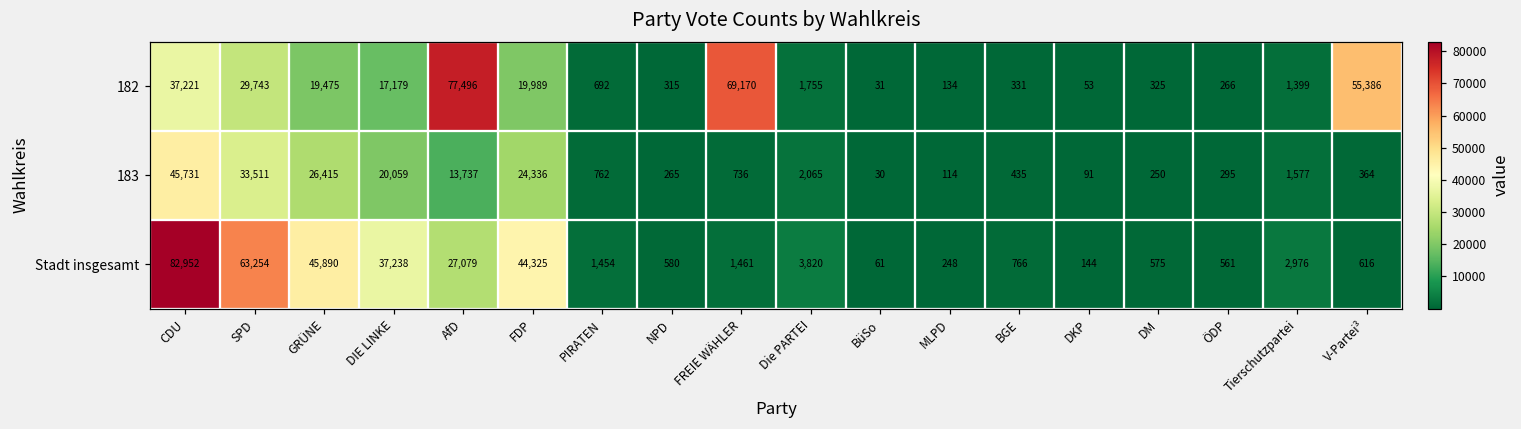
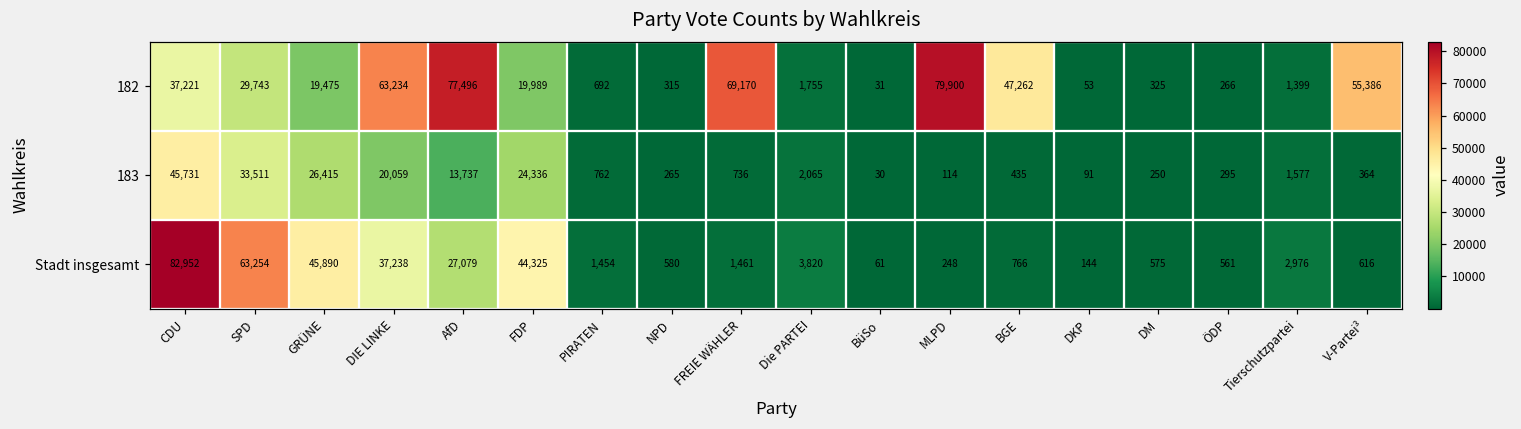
182, DIE LINKE: 17,179 -> 63,234
182, MLPD: 134 -> 79,900
182, BGE: 331 -> 47,262
